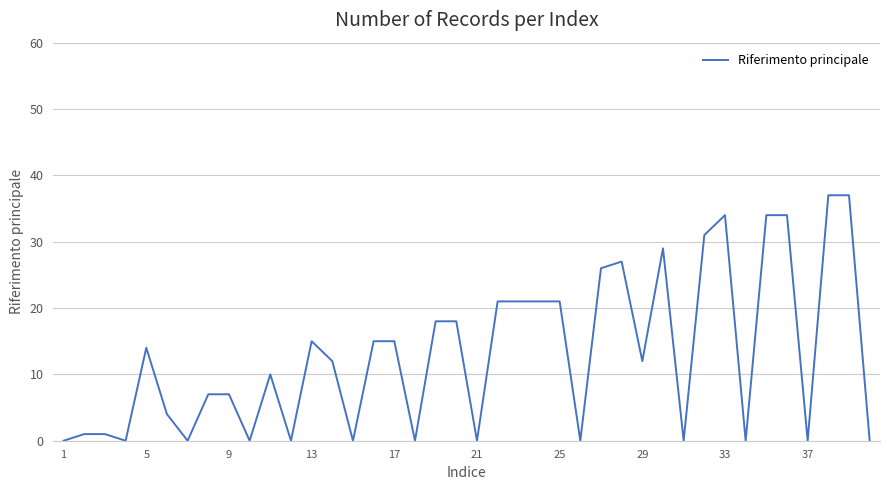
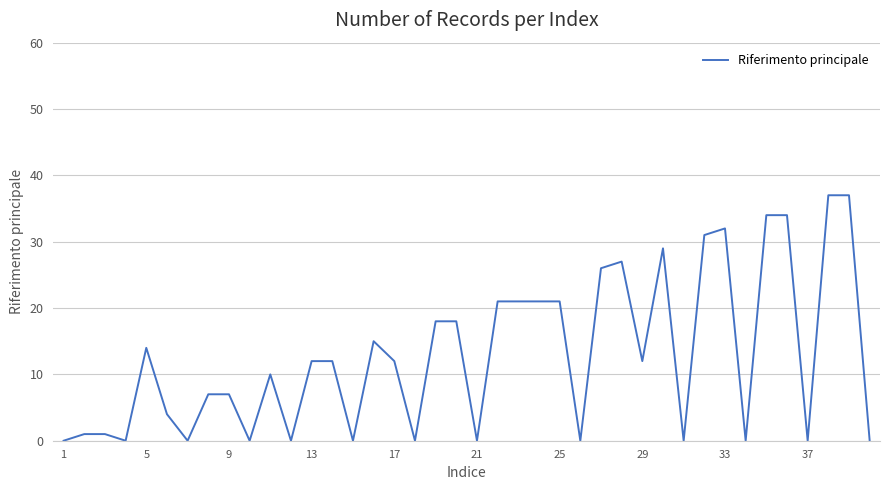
13: 15 -> 12
17: 15 -> 12
33: 34 -> 32
